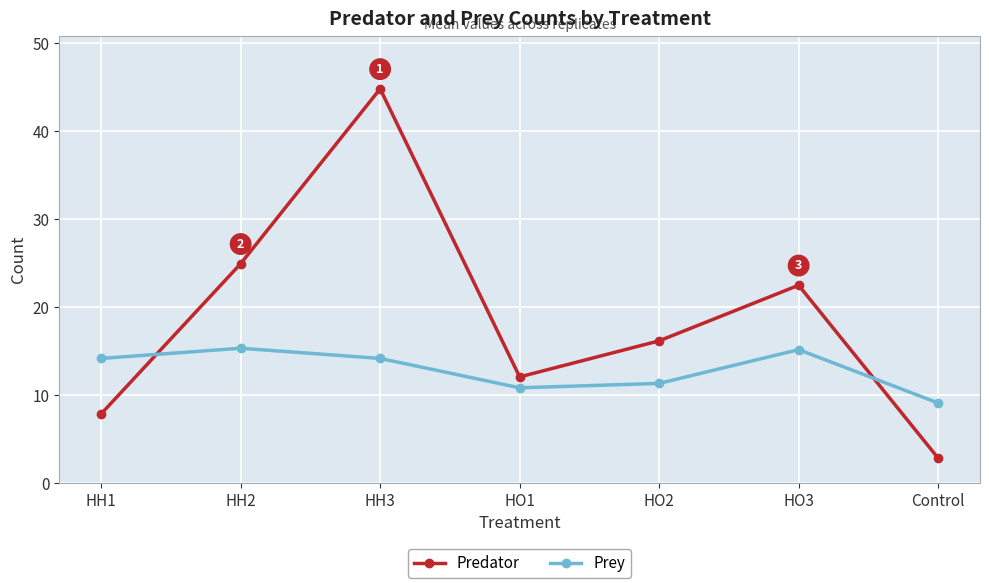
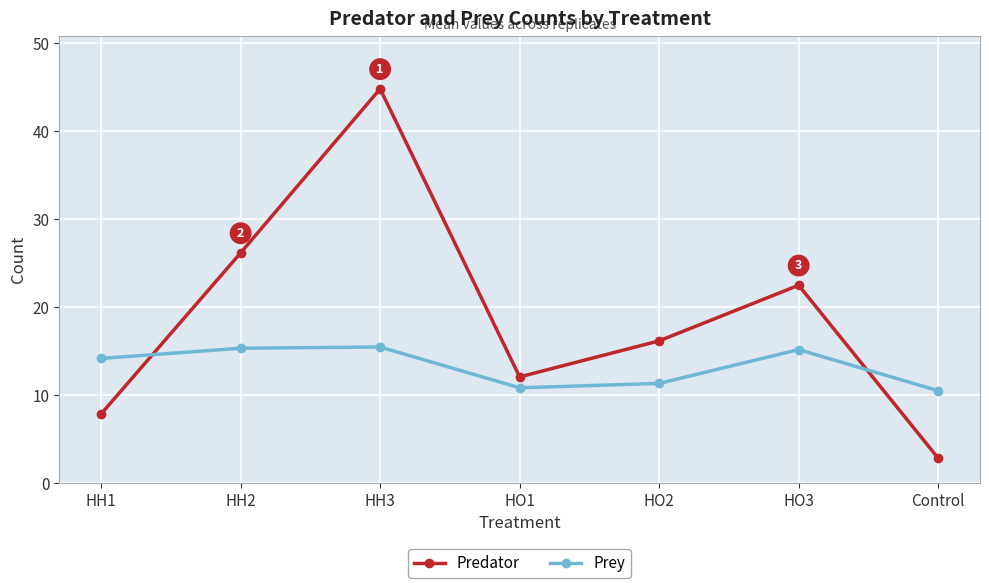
Predator, HH2: 25 -> 26
Prey, HH3: 14 -> 15
Prey, Control: 9 -> 11
